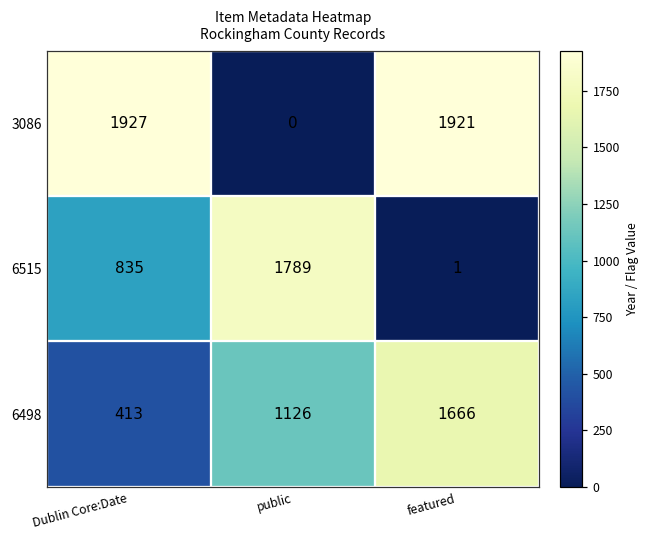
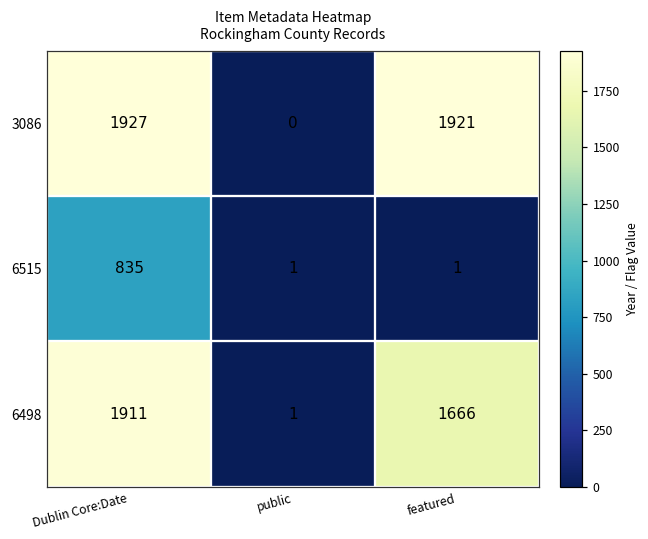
6515, public: 1789 -> 1
6498, Dublin Core:Date: 413 -> 1911
6498, public: 1126 -> 1
